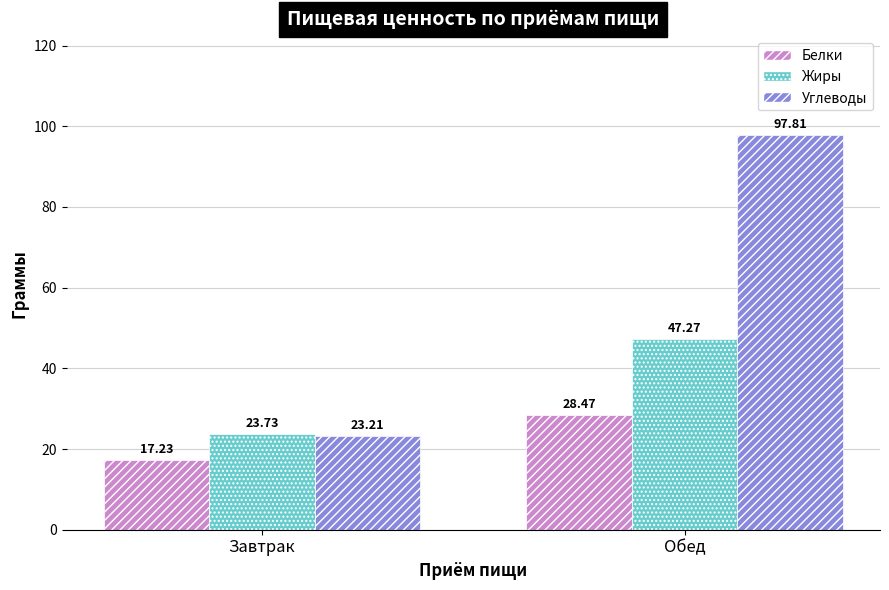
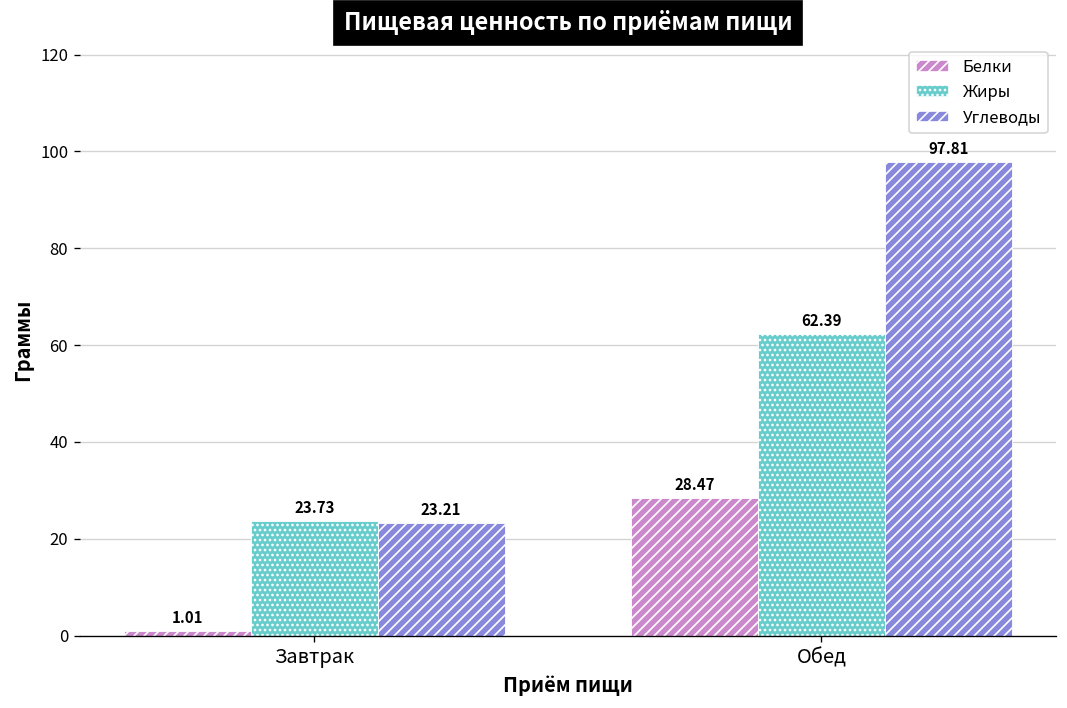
Белки, Завтрак: 17.23 -> 1.01
Жиры, Обед: 47.27 -> 62.39
